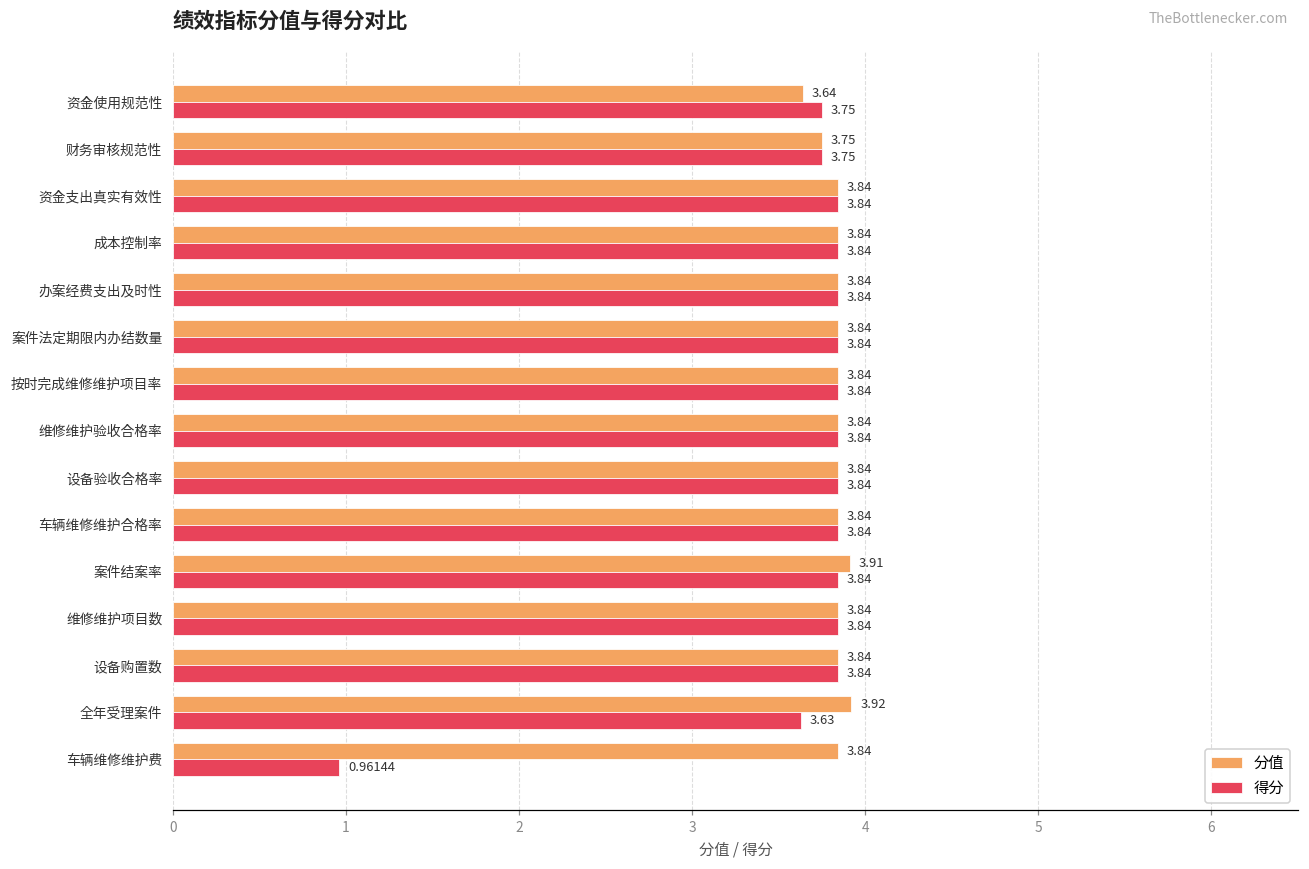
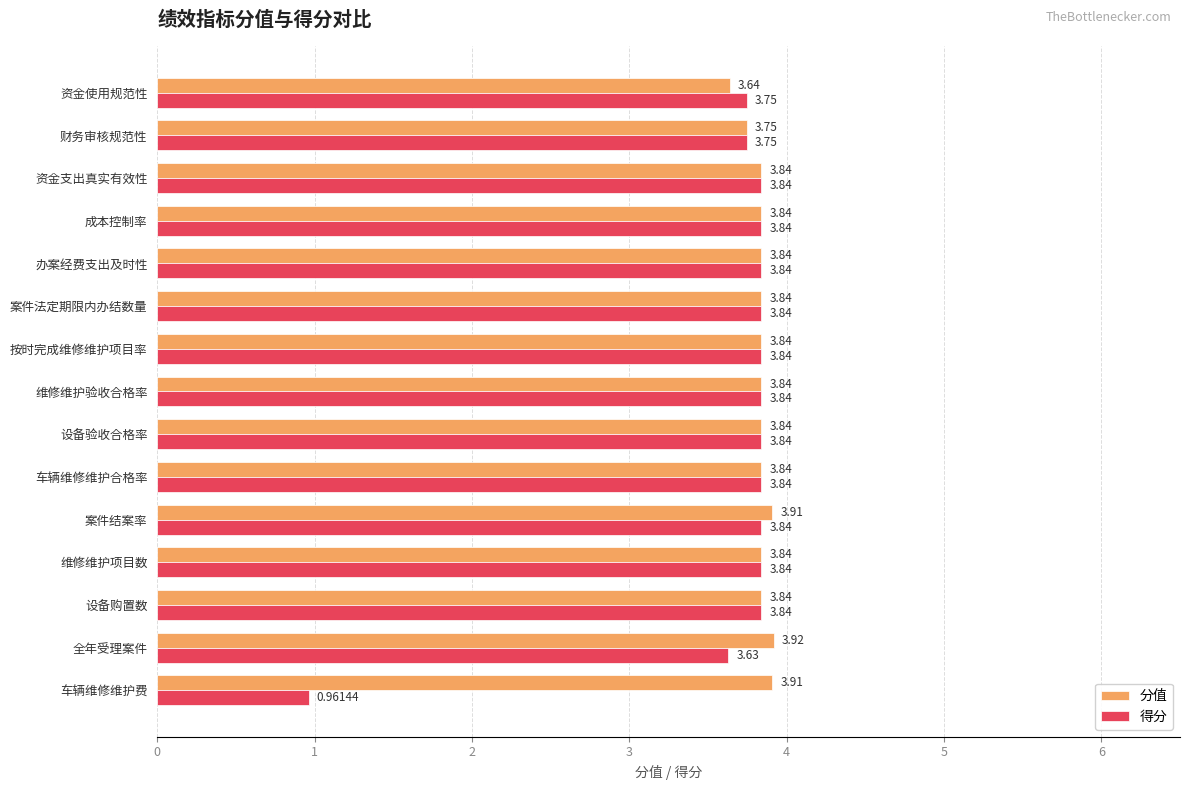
分值, 车辆维修维护费: 3.84 -> 3.91
